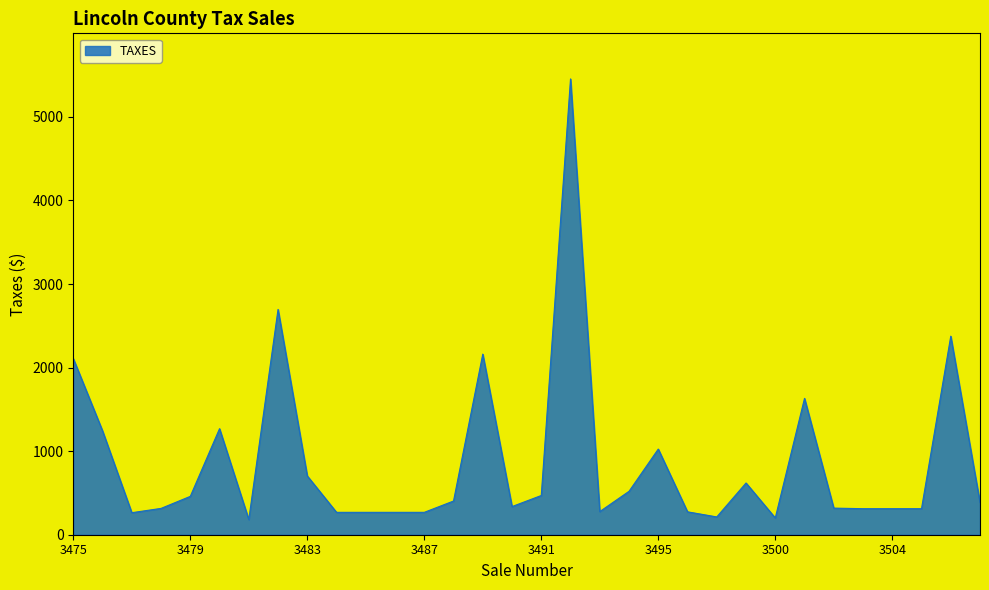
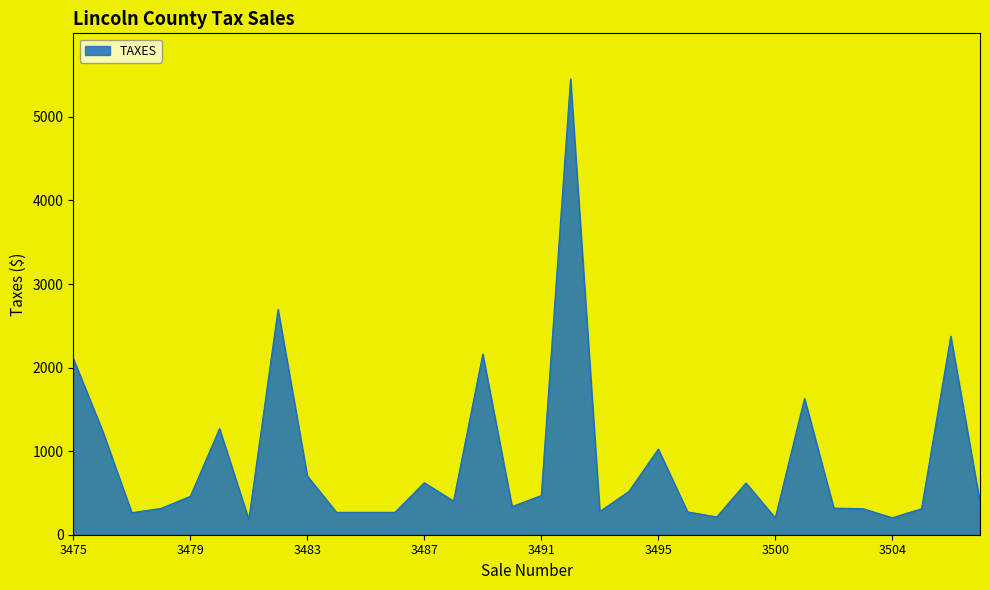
3487: 300 -> 600
3504: 300 -> 200
